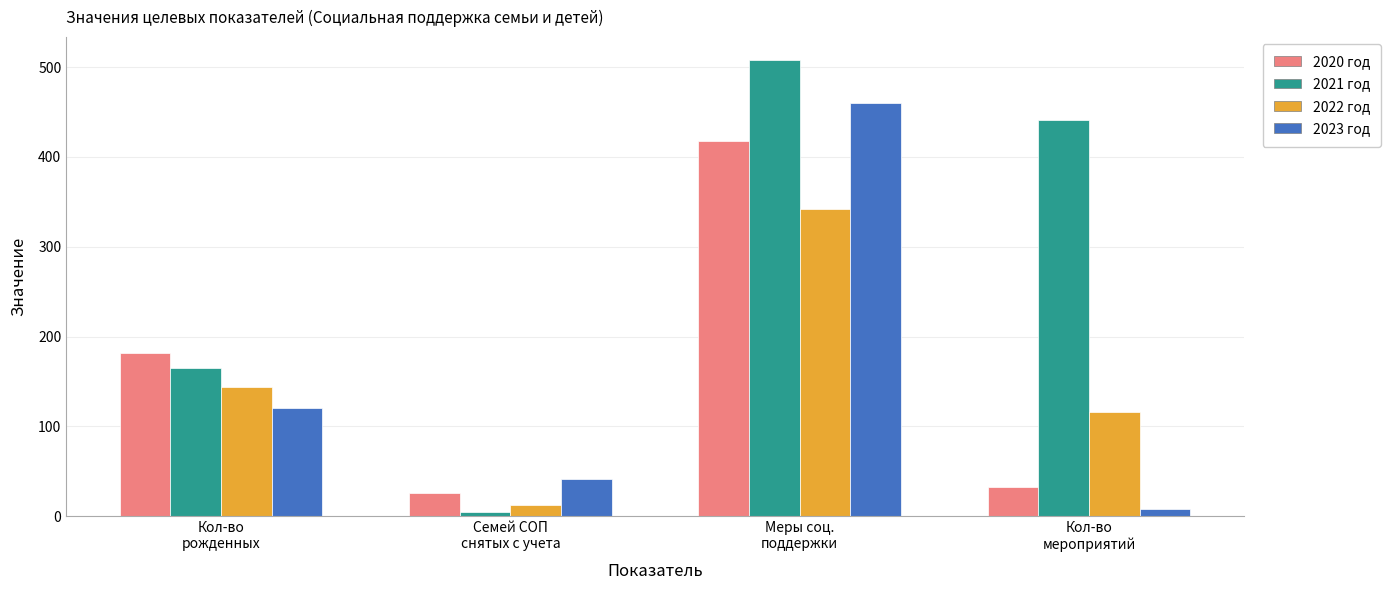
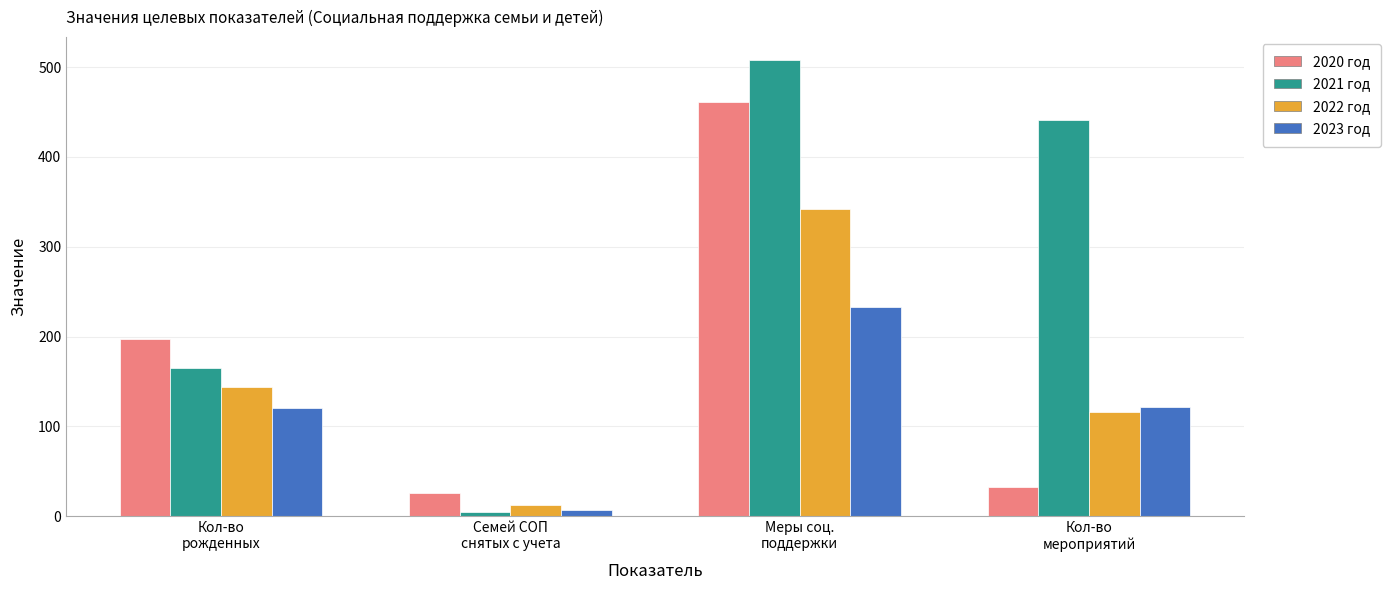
2020 год, Кол-во рожденных: 180 -> 200
2023 год, Семей СОП снятых с учета: 40 -> 10
2020 год, Меры соц. поддержки: 420 -> 460
2023 год, Меры соц. поддержки: 460 -> 230
2023 год, Кол-во мероприятий: 10 -> 120
